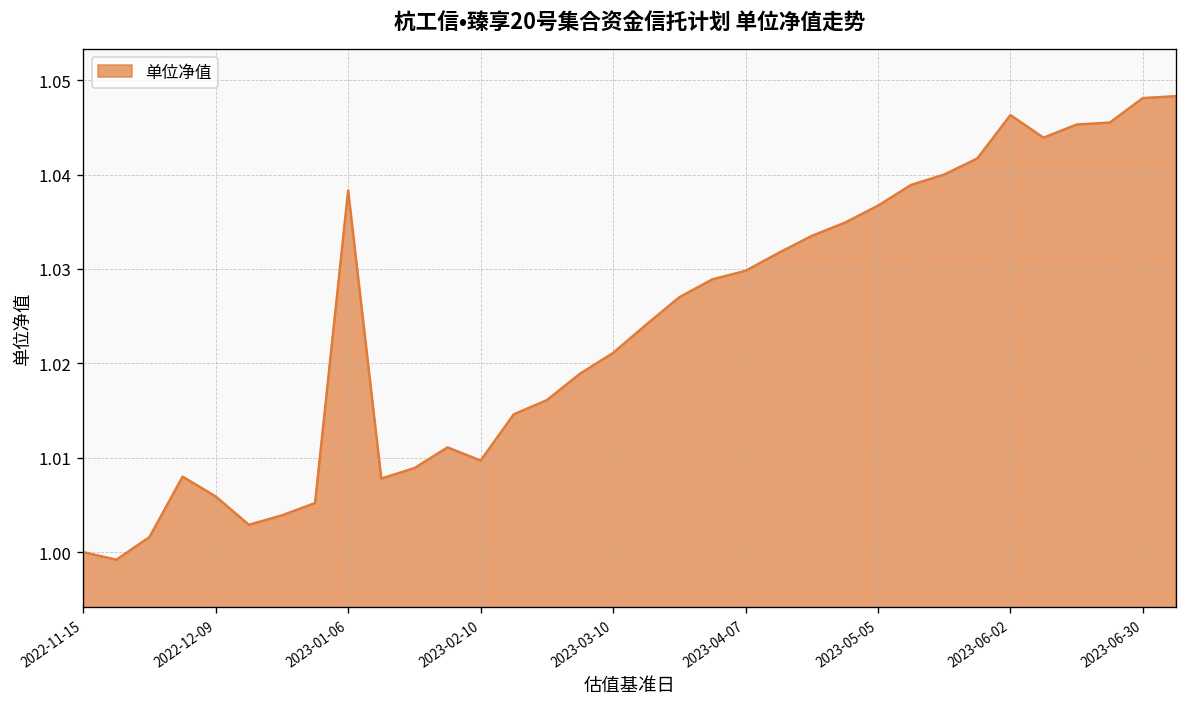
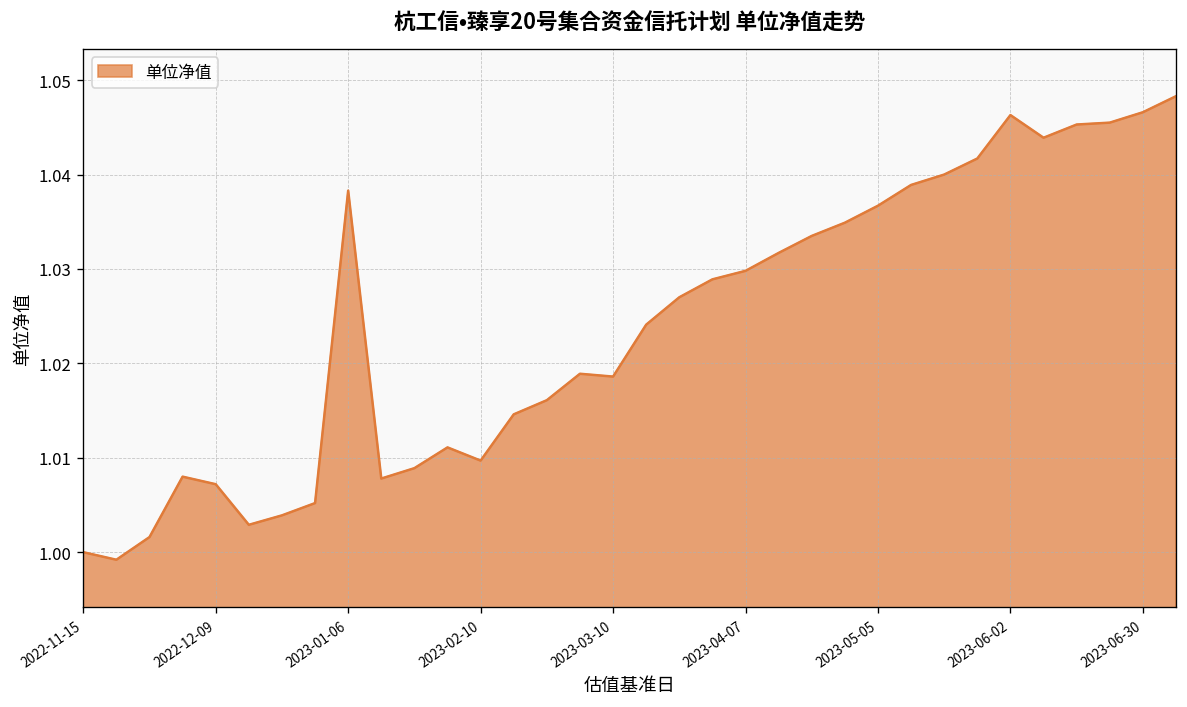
2022-12-09: 1.006 -> 1.007
2023-03-10: 1.021 -> 1.019
2023-06-30: 1.048 -> 1.047
